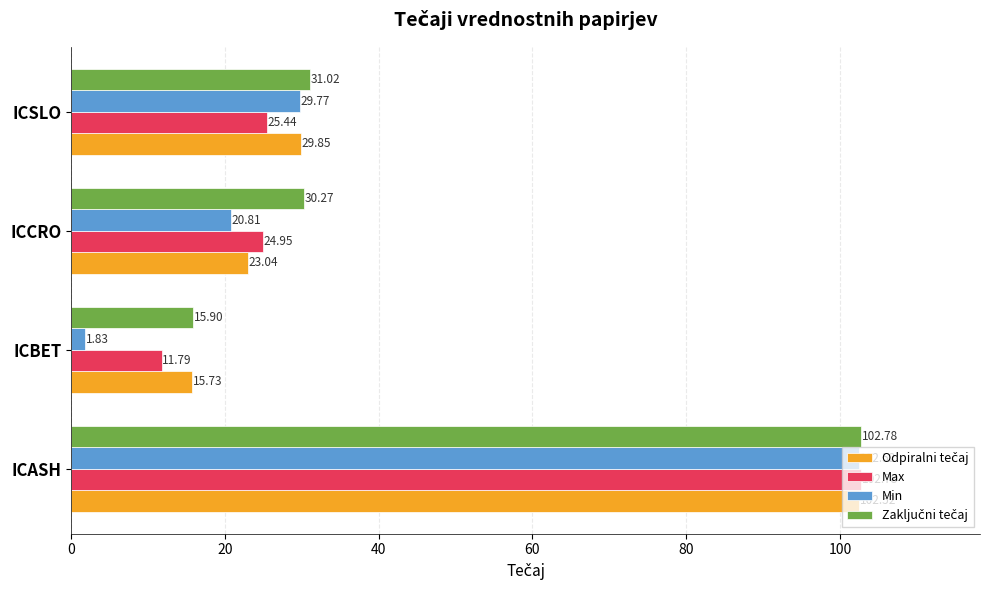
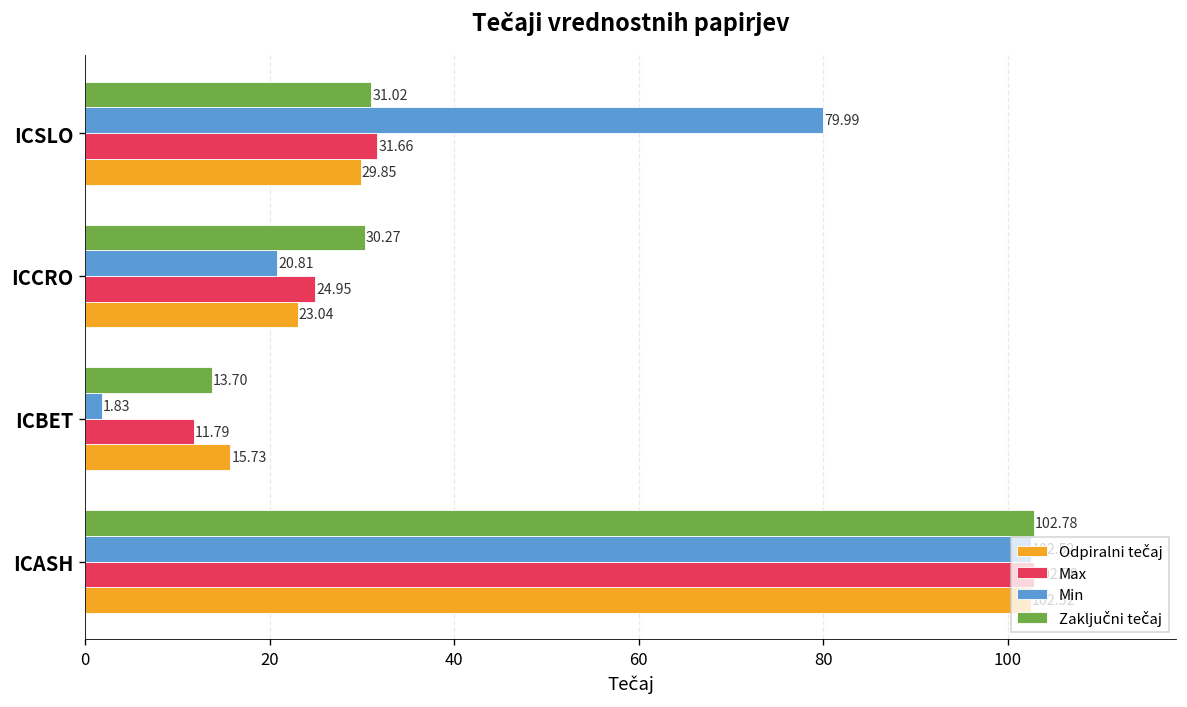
Min, ICSLO: 29.77 -> 79.99
Max, ICSLO: 25.44 -> 31.66
Zaključni tečaj, ICBET: 15.90 -> 13.70
